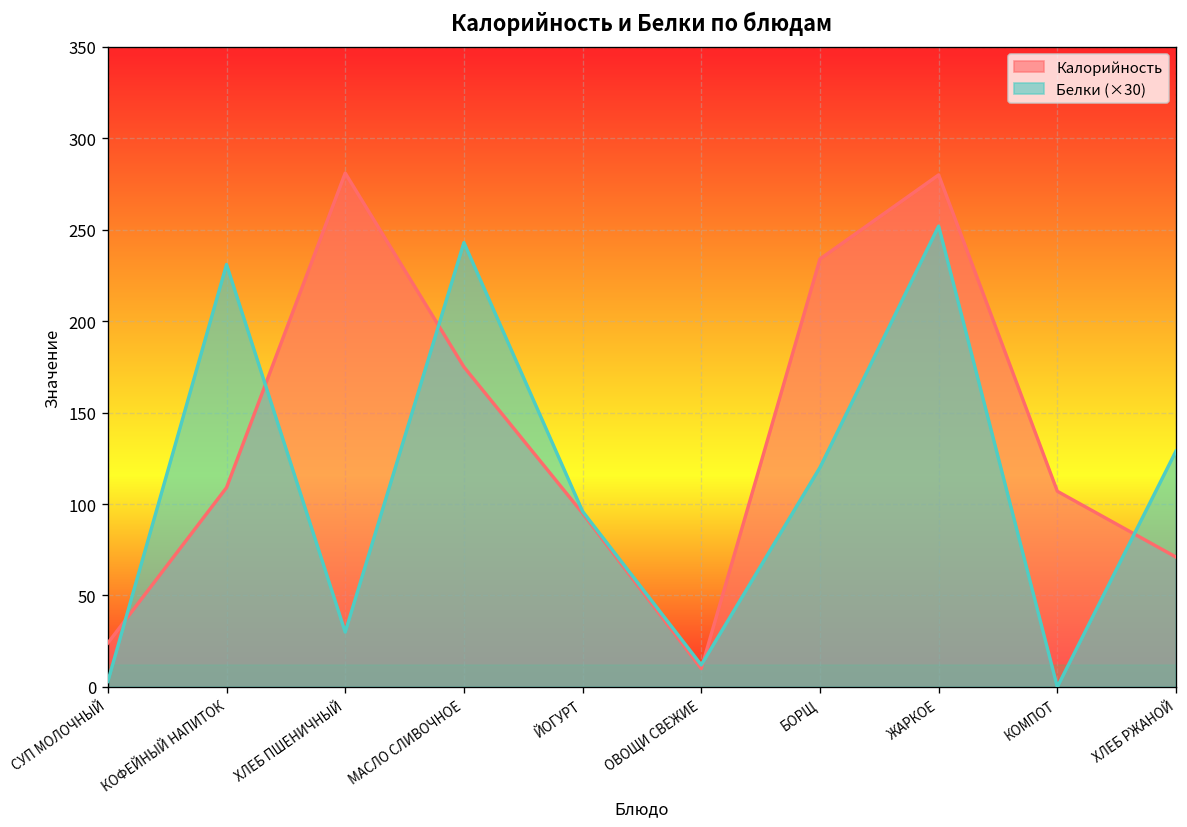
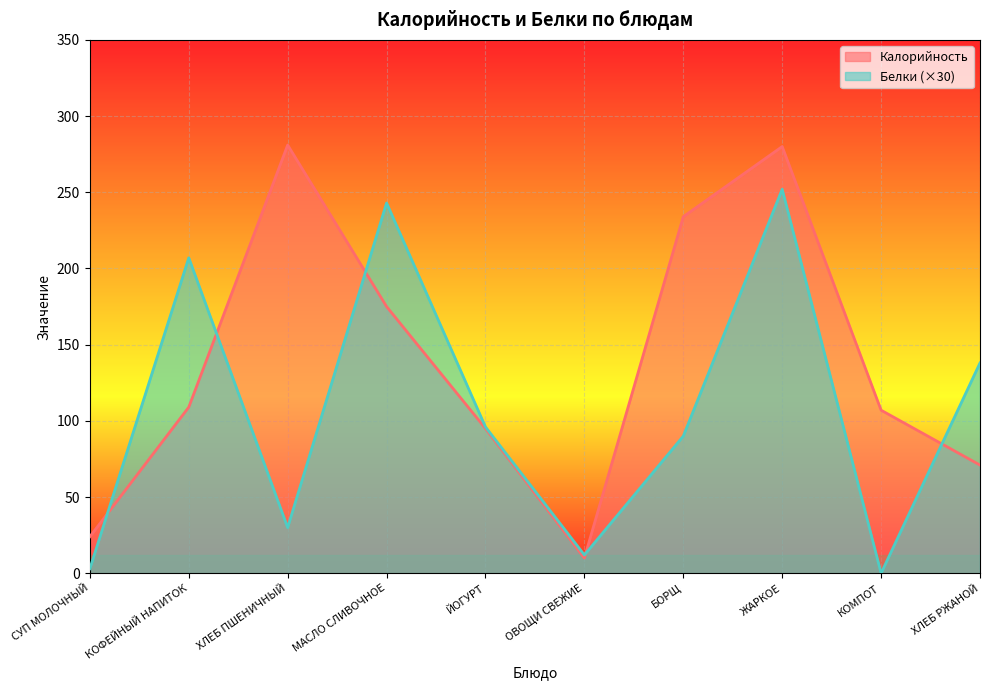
Белки (×30), КОФЕЙНЫЙ НАПИТОК: 231 -> 207
Белки (×30), БОРЩ: 120 -> 90
Белки (×30), ХЛЕБ РЖАНОЙ: 129 -> 138
